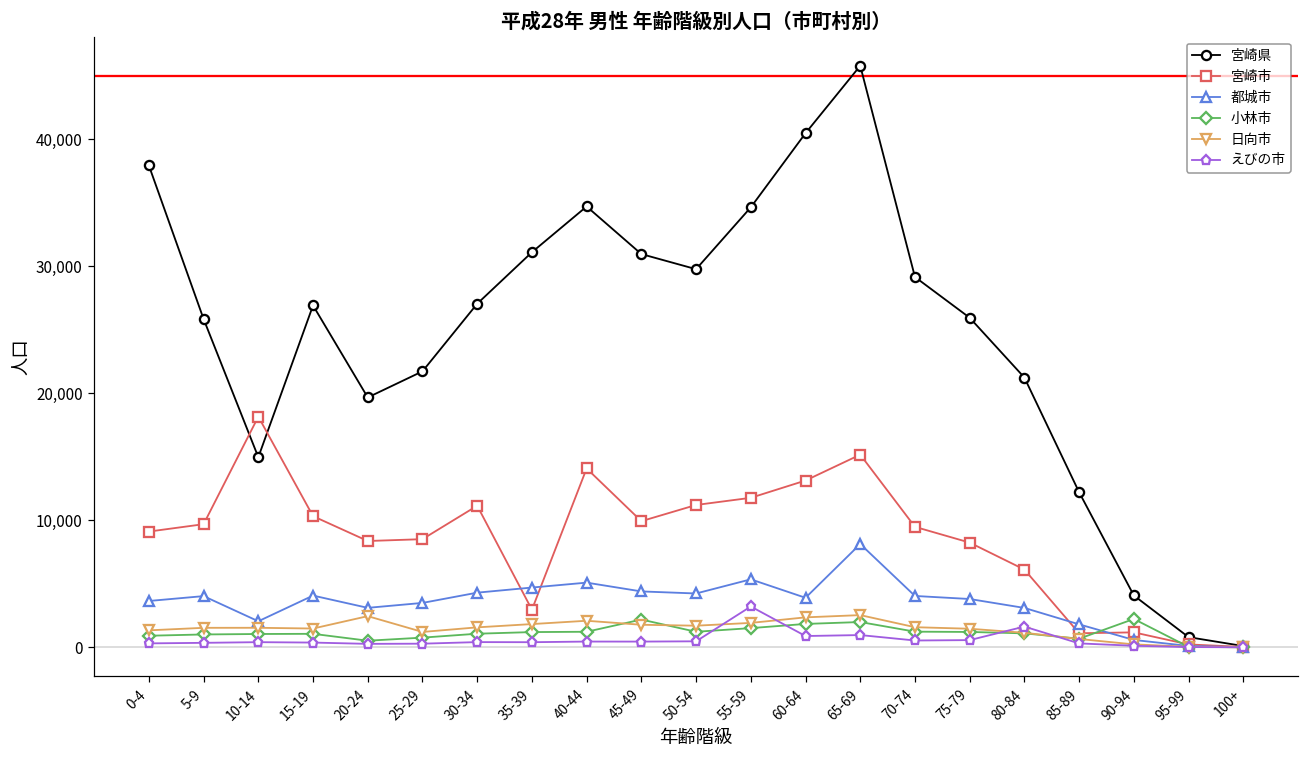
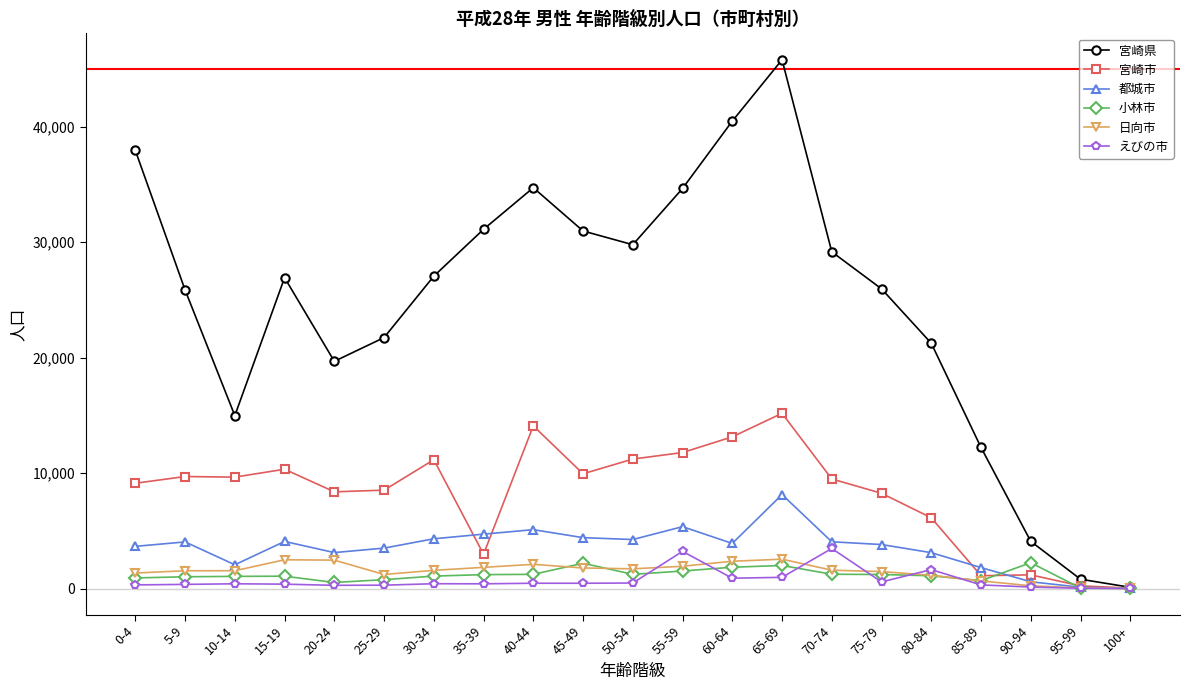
宮崎市, 10-14: 18,200 -> 9,600
日向市, 15-19: 1,500 -> 2,500
えびの市, 70-74: 500 -> 3,500
